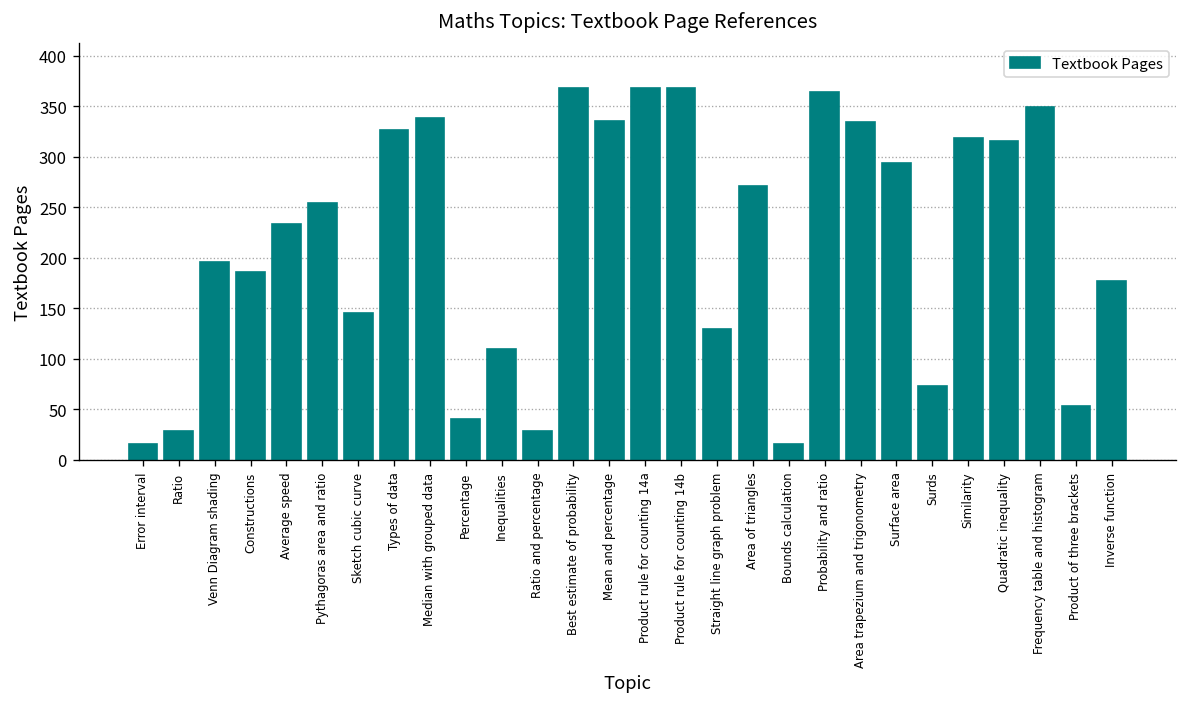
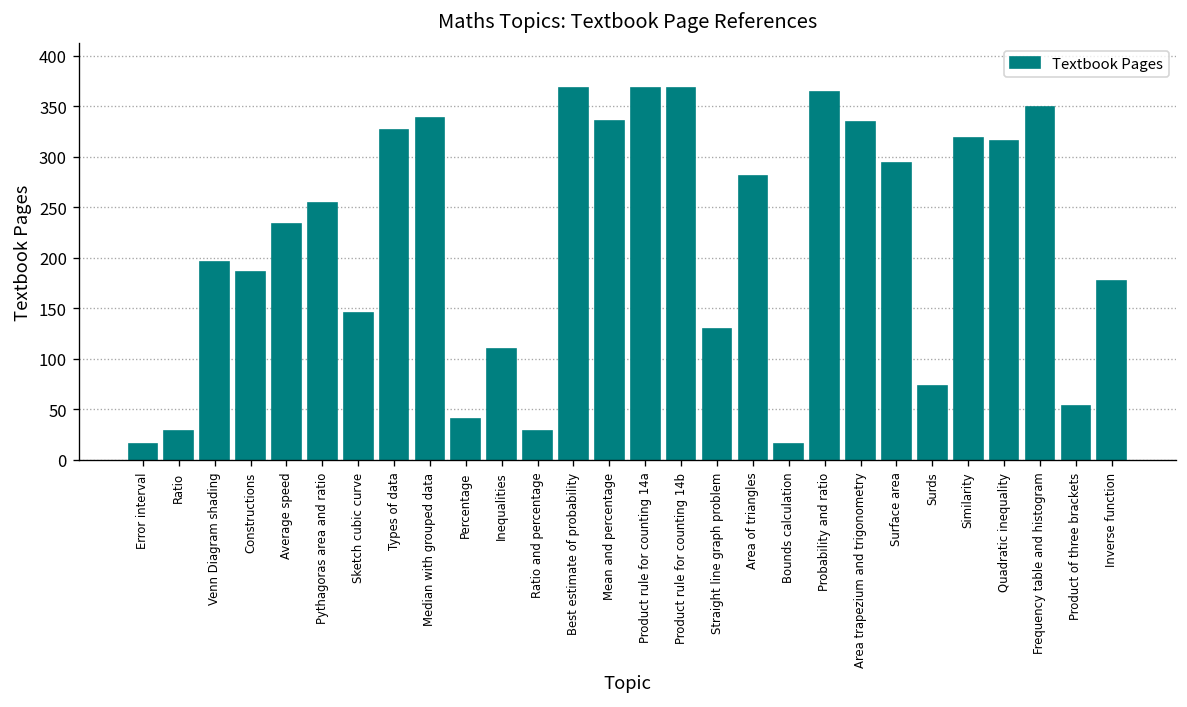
Area of triangles: 270 -> 280
